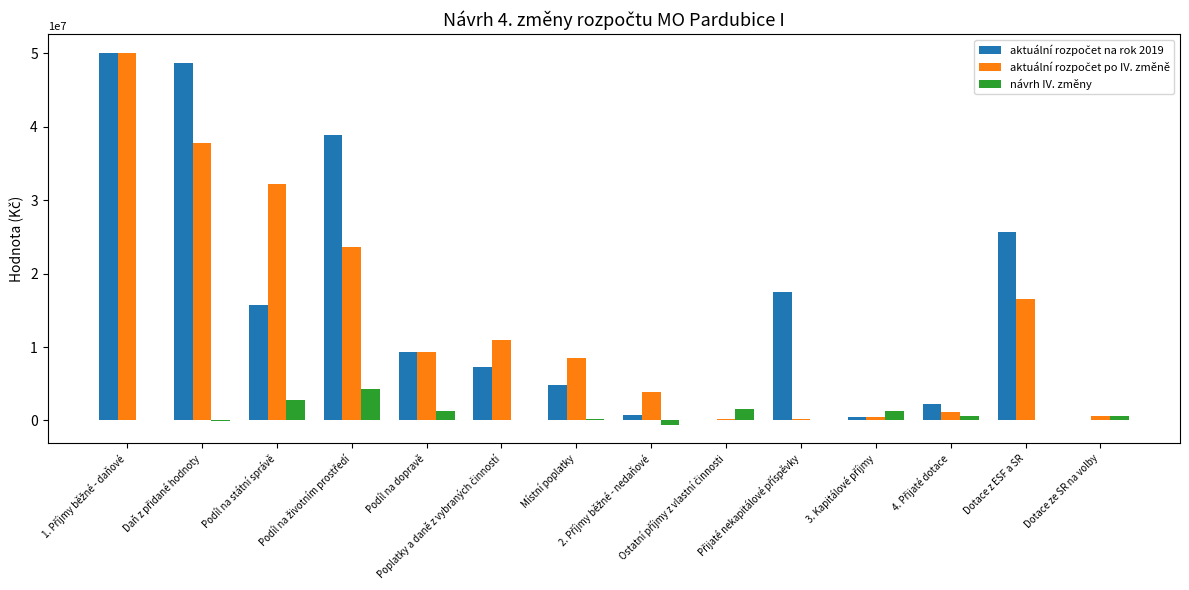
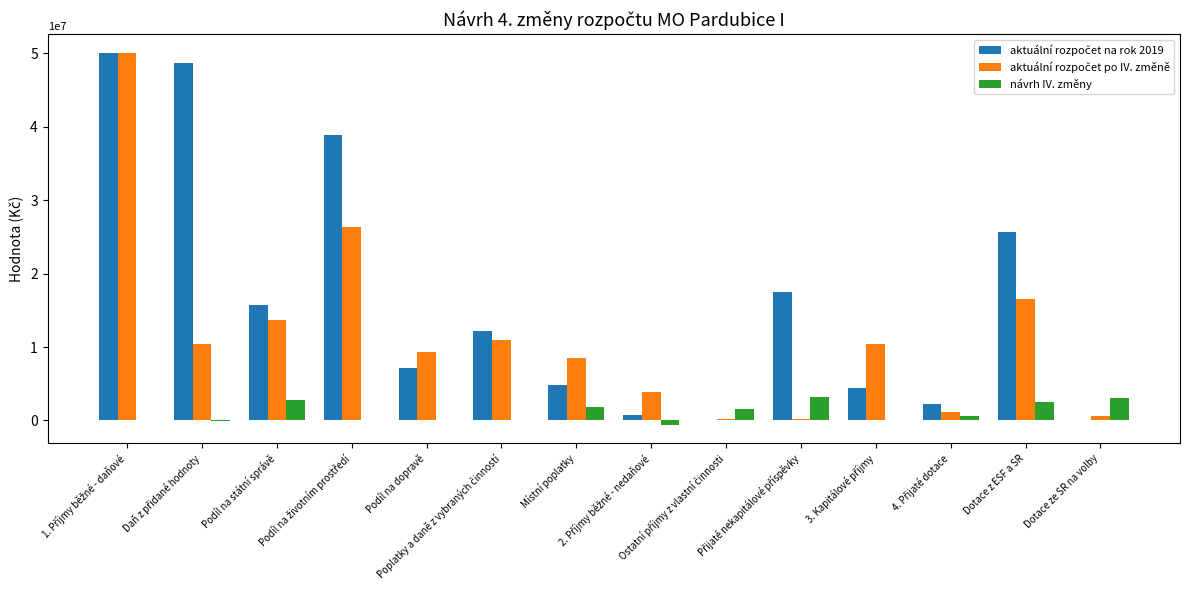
aktuální rozpočet po IV. změně, Daň z přidané hodnoty: 38000000 -> 10000000
aktuální rozpočet po IV. změně, Podíl na státní správě: 32000000 -> 14000000
aktuální rozpočet po IV. změně, Podíl na životním prostředí: 24000000 -> 26000000
návrh IV. změny, Podíl na životním prostředí: 4000000 -> 0
aktuální rozpočet na rok 2019, Podíl na dopravě: 9000000 -> 7000000
návrh IV. změny, Podíl na dopravě: 1000000 -> 0
aktuální rozpočet na rok 2019, Poplatky a daně z vybraných činností: 7000000 -> 12000000
návrh IV. změny, Místní poplatky: 0 -> 2000000
návrh IV. změny, Přijaté nekapitálové příspěvky: 0 -> 3000000
aktuální rozpočet na rok 2019, 3. Kapitálové příjmy: 0 -> 4000000
aktuální rozpočet po IV. změně, 3. Kapitálové příjmy: 0 -> 10000000
návrh IV. změny, 3. Kapitálové příjmy: 1000000 -> 0
návrh IV. změny, Dotace z ESF a SR: 0 -> 3000000
návrh IV. změny, Dotace ze SR na volby: 1000000 -> 3000000
